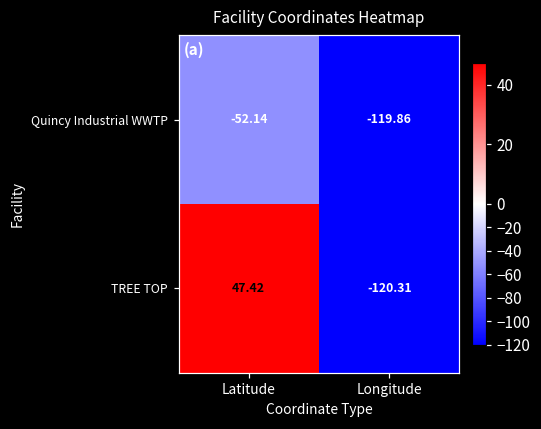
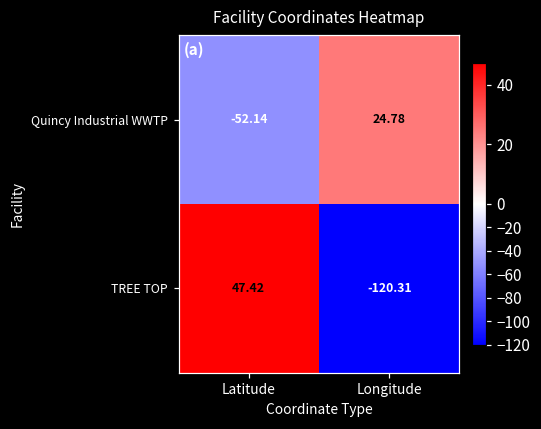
Quincy Industrial WWTP, Longitude: -119.86 -> 24.78
